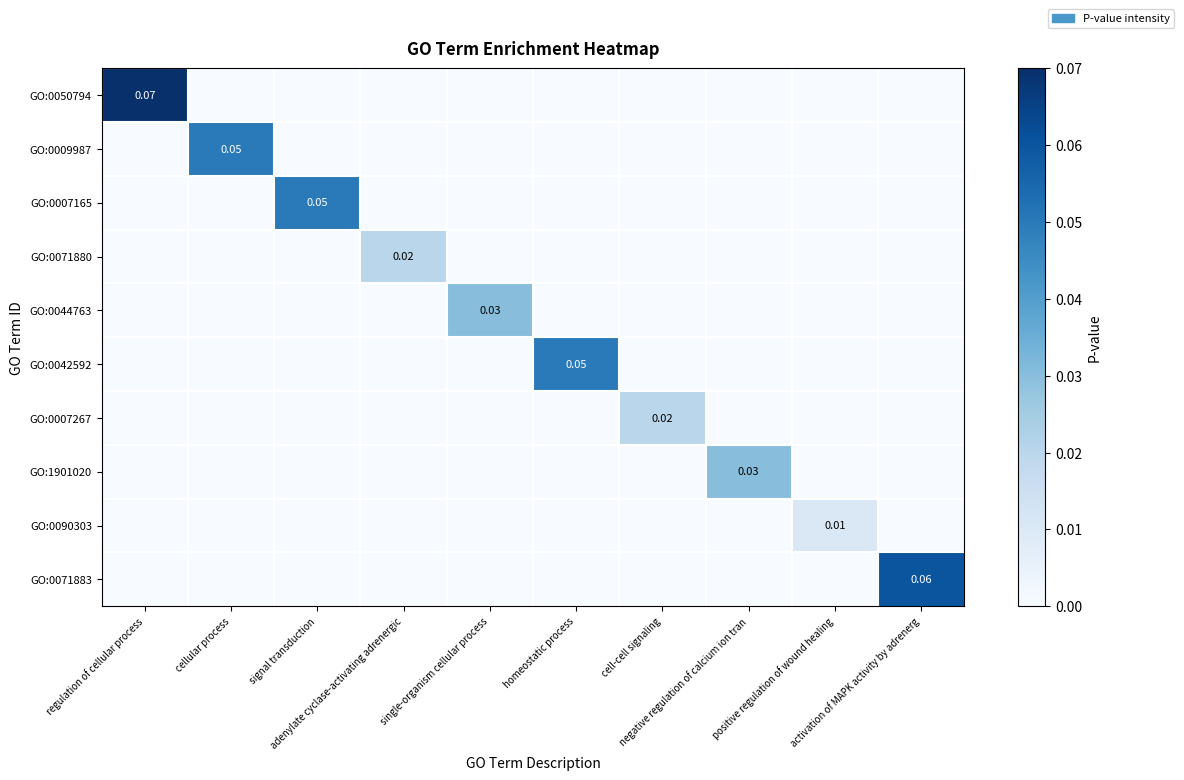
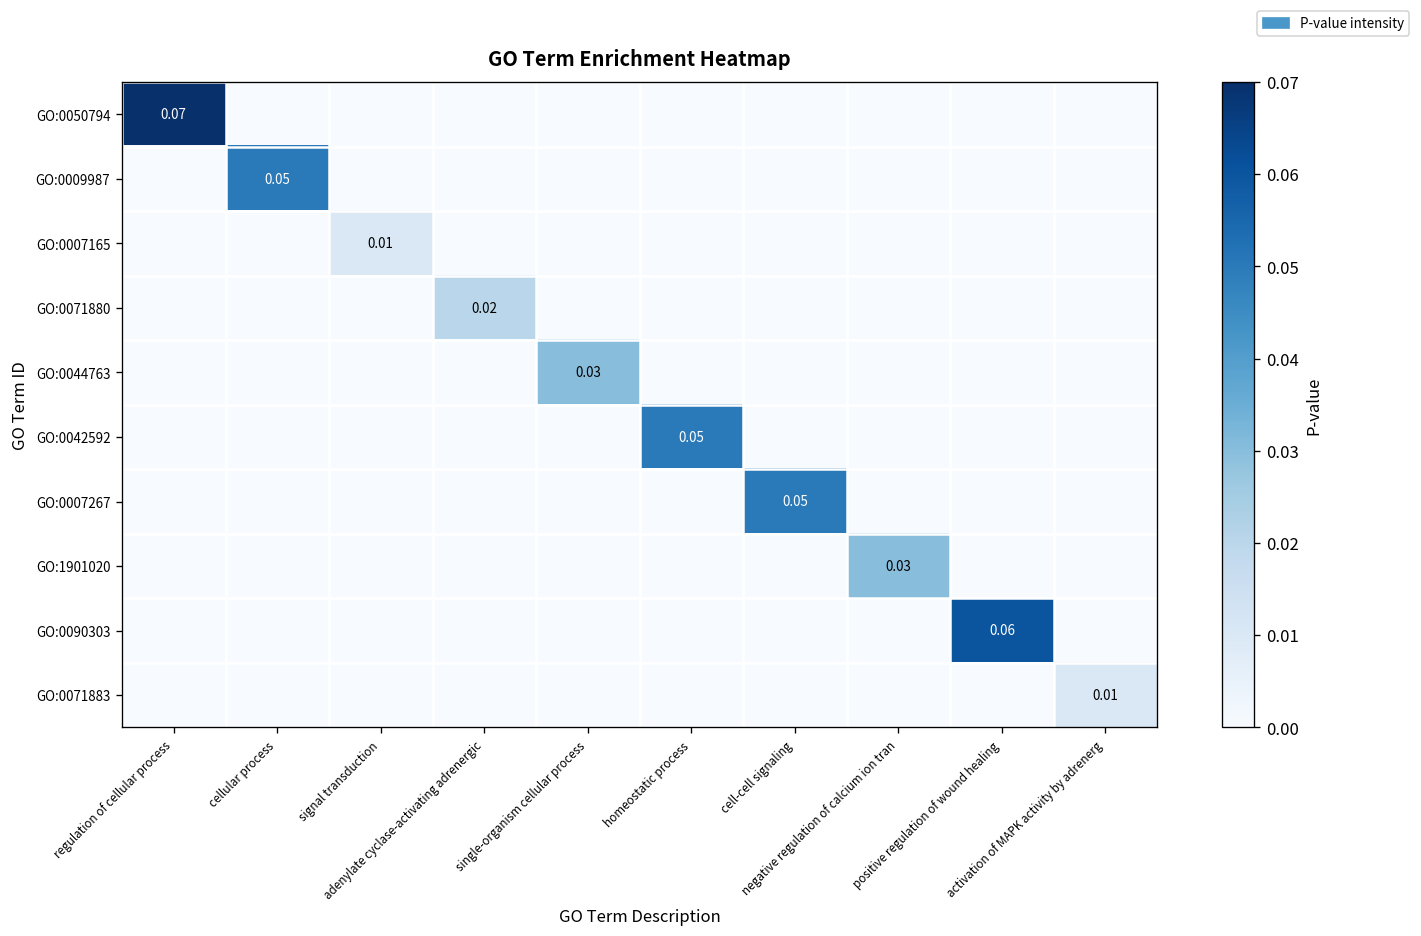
GO:0007165, signal transduction: 0.05 -> 0.01
GO:0007267, cell-cell signaling: 0.02 -> 0.05
GO:0090303, positive regulation of wound healing: 0.01 -> 0.06
GO:0071883, activation of MAPK activity by adrenerg: 0.06 -> 0.01
